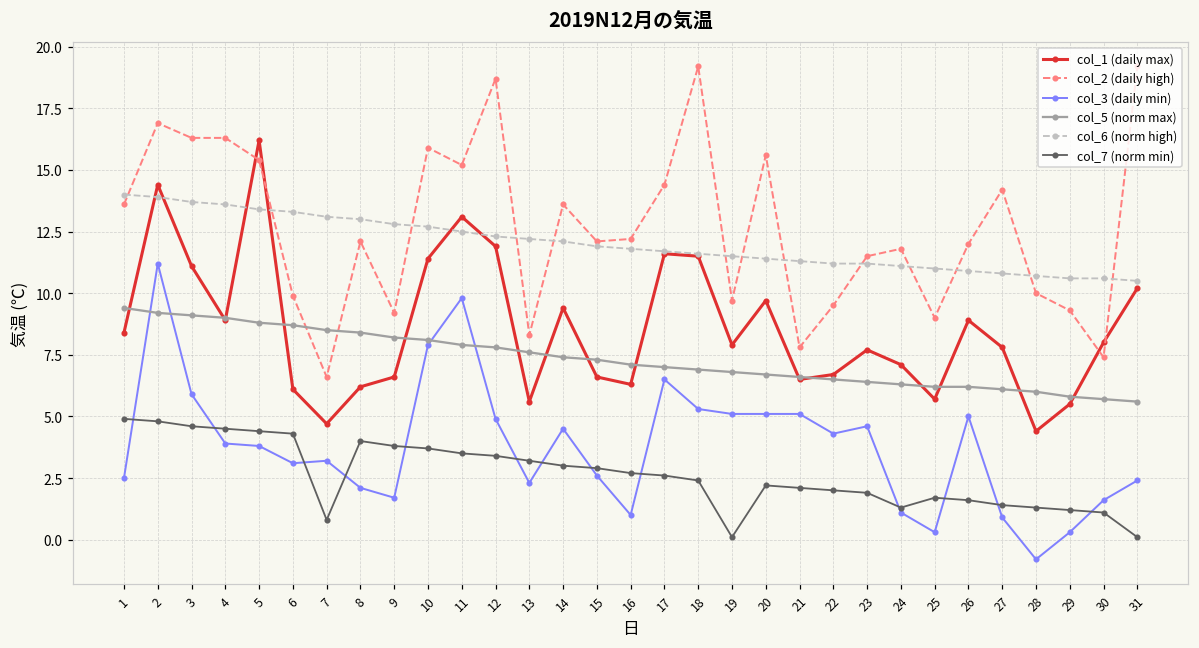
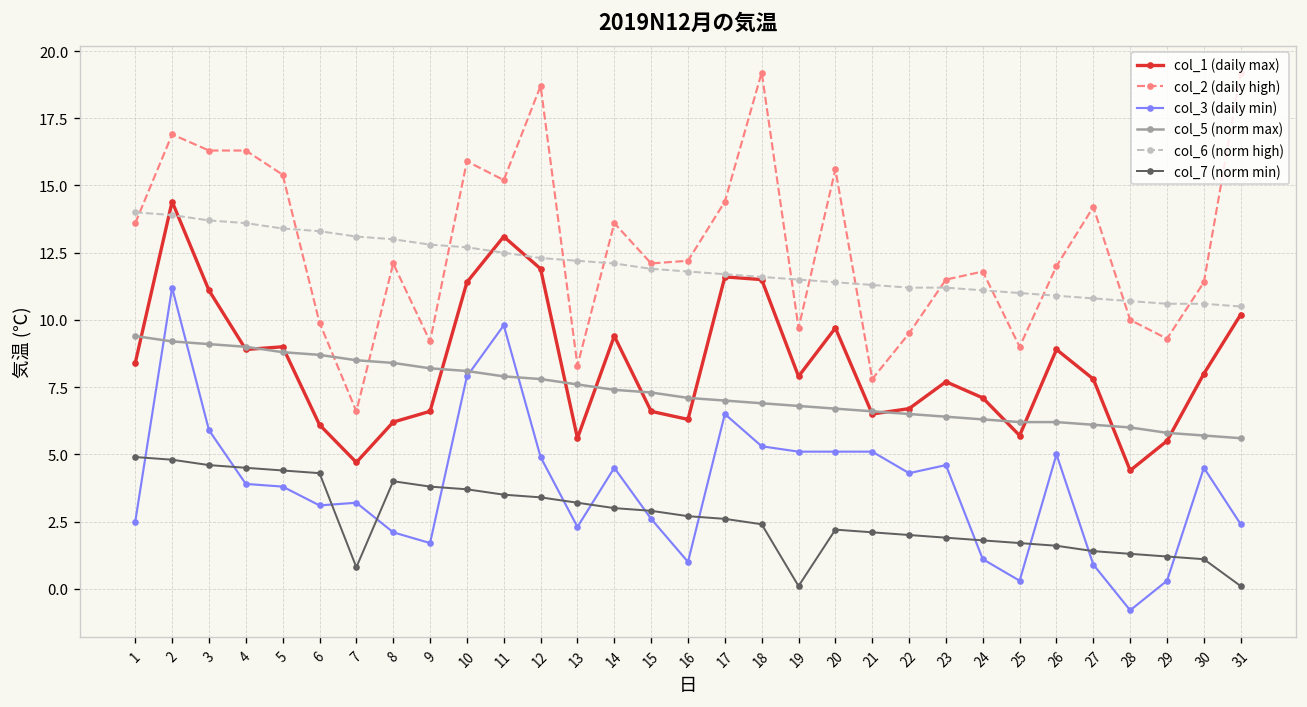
col_1 (daily max), 5: 16.2 -> 9.0
col_7 (norm min), 24: 1.3 -> 1.8
col_2 (daily high), 30: 7.4 -> 11.4
col_3 (daily min), 30: 1.6 -> 4.5
